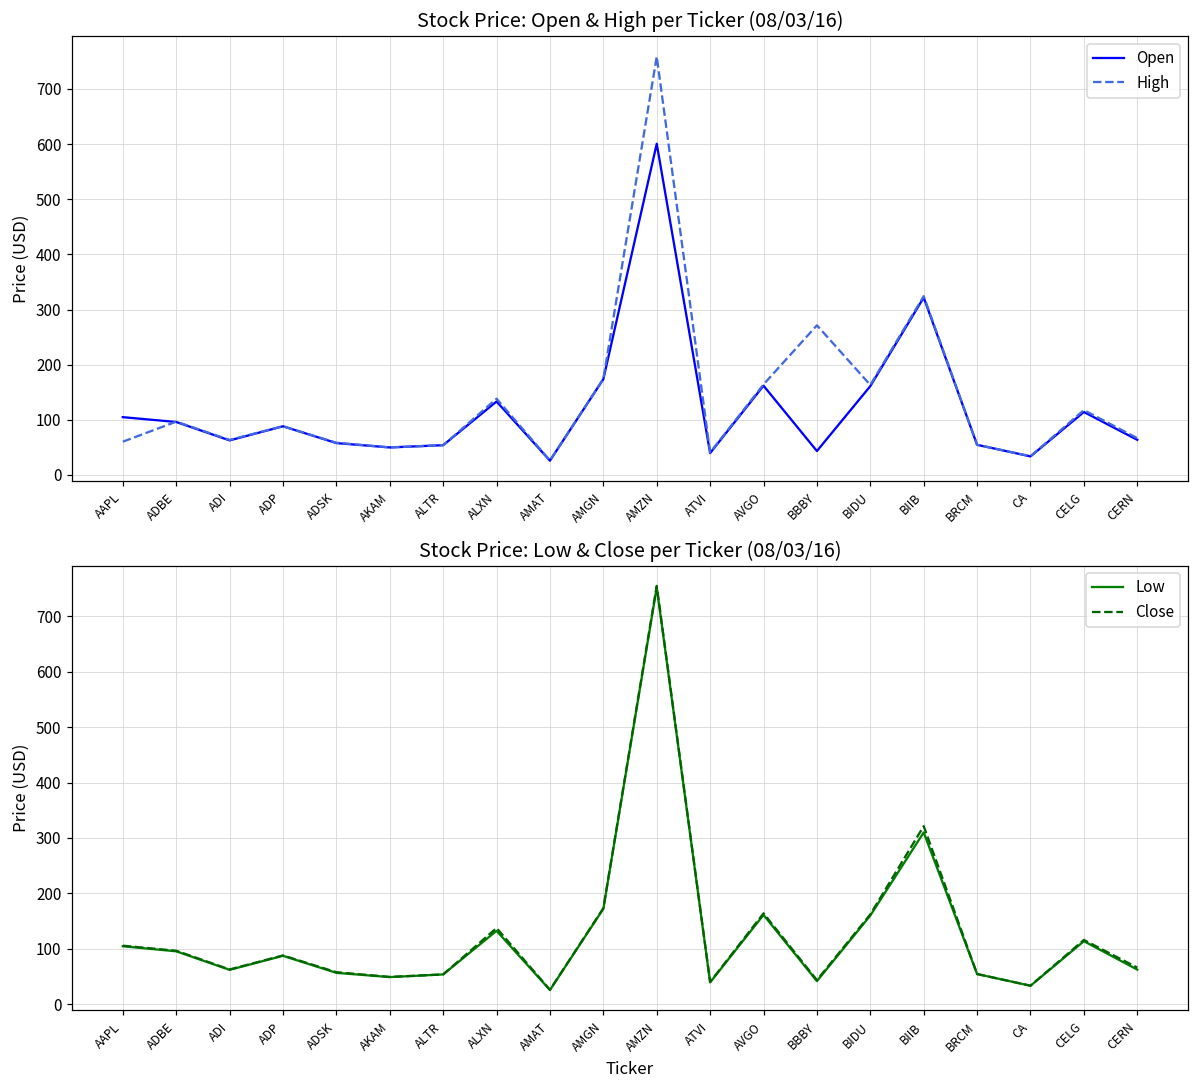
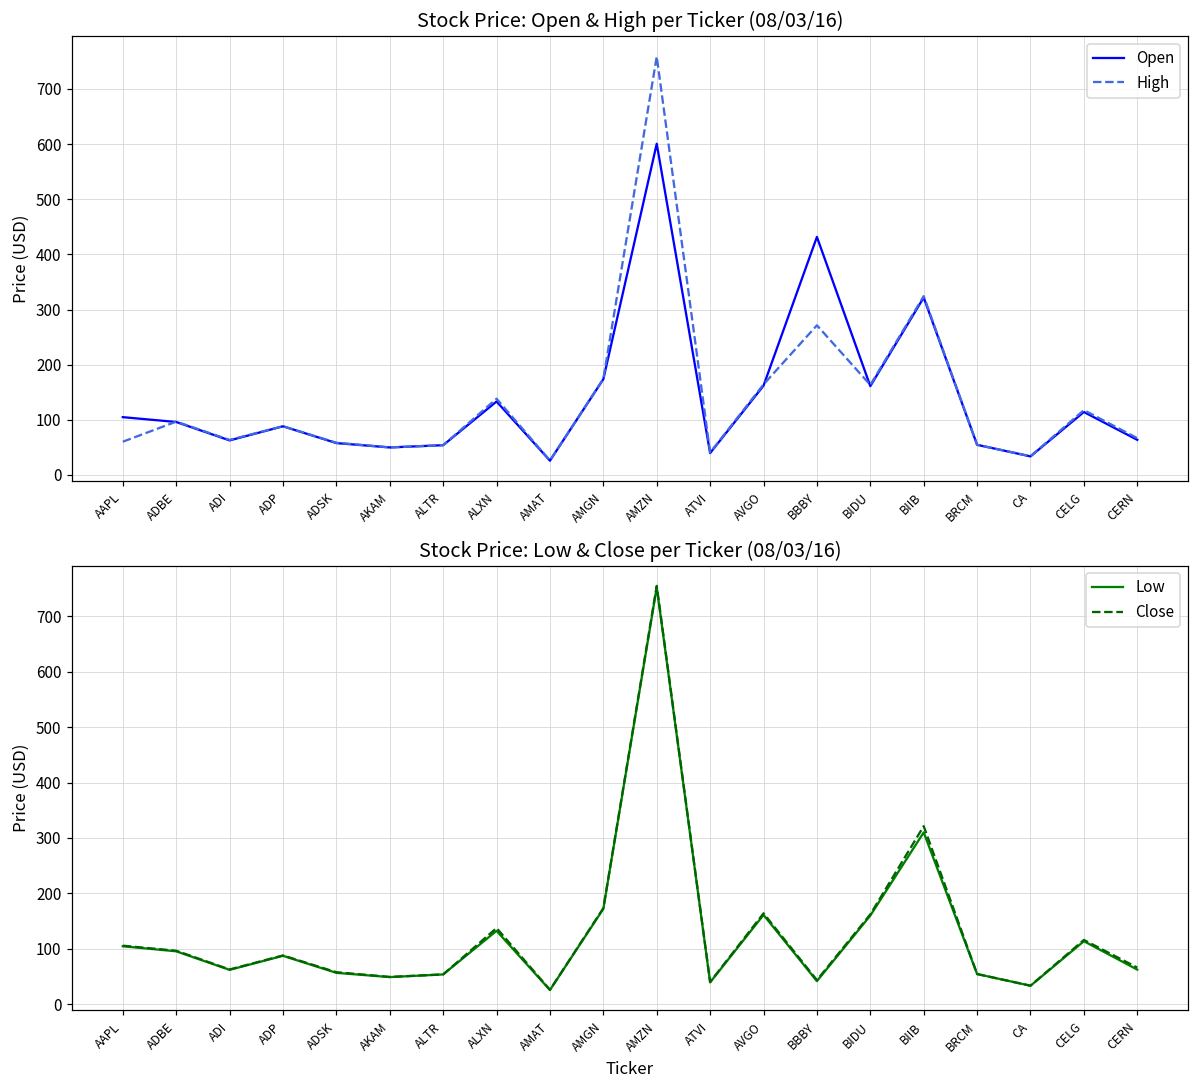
Stock Price: Open & High per Ticker (08/03/16), Open, BBBY: 40 -> 430
